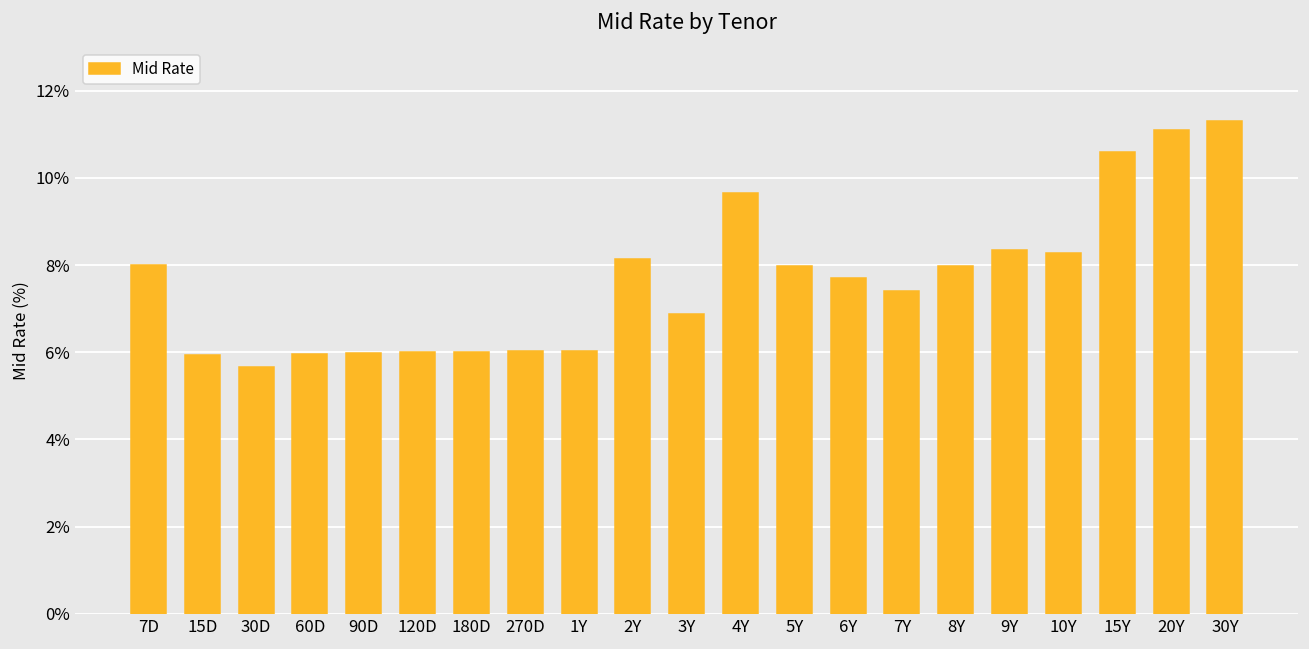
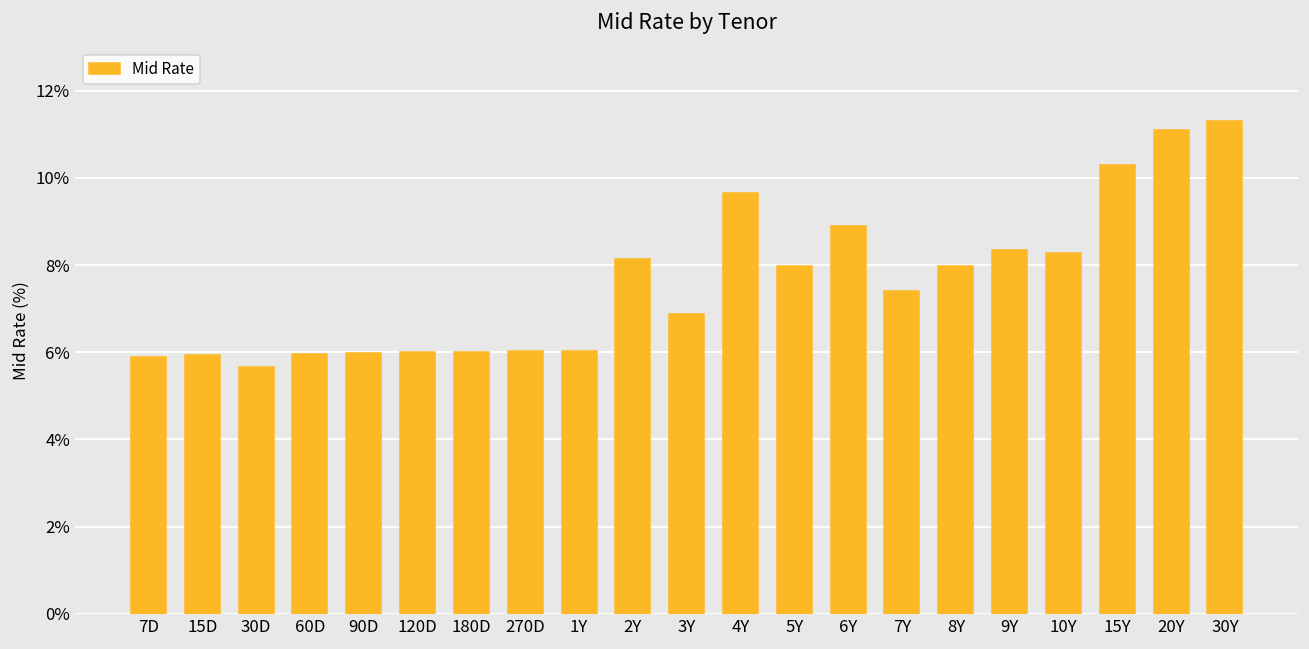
7D: 8.0% -> 5.9%
6Y: 7.7% -> 8.9%
15Y: 10.6% -> 10.3%
